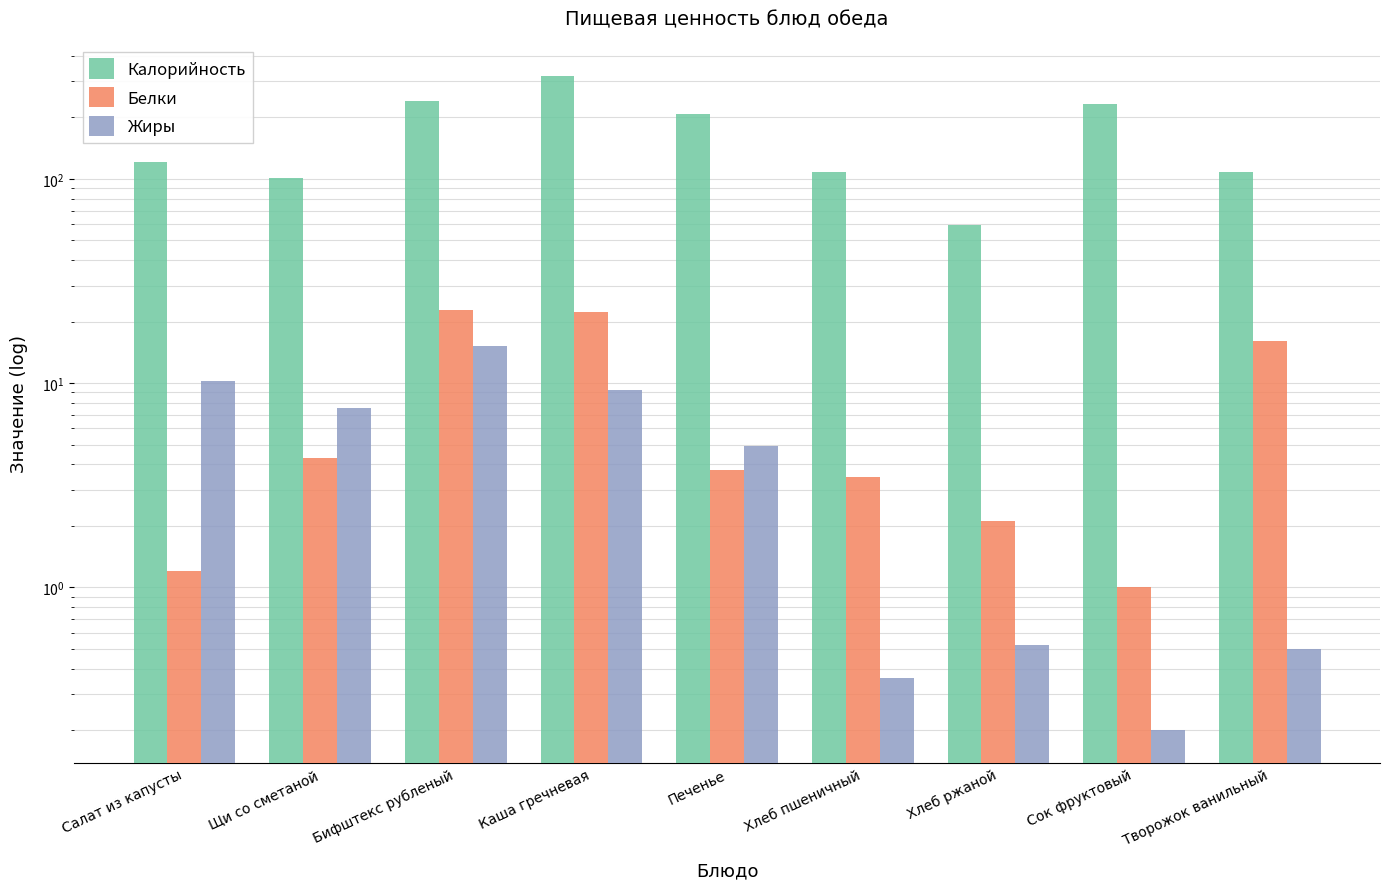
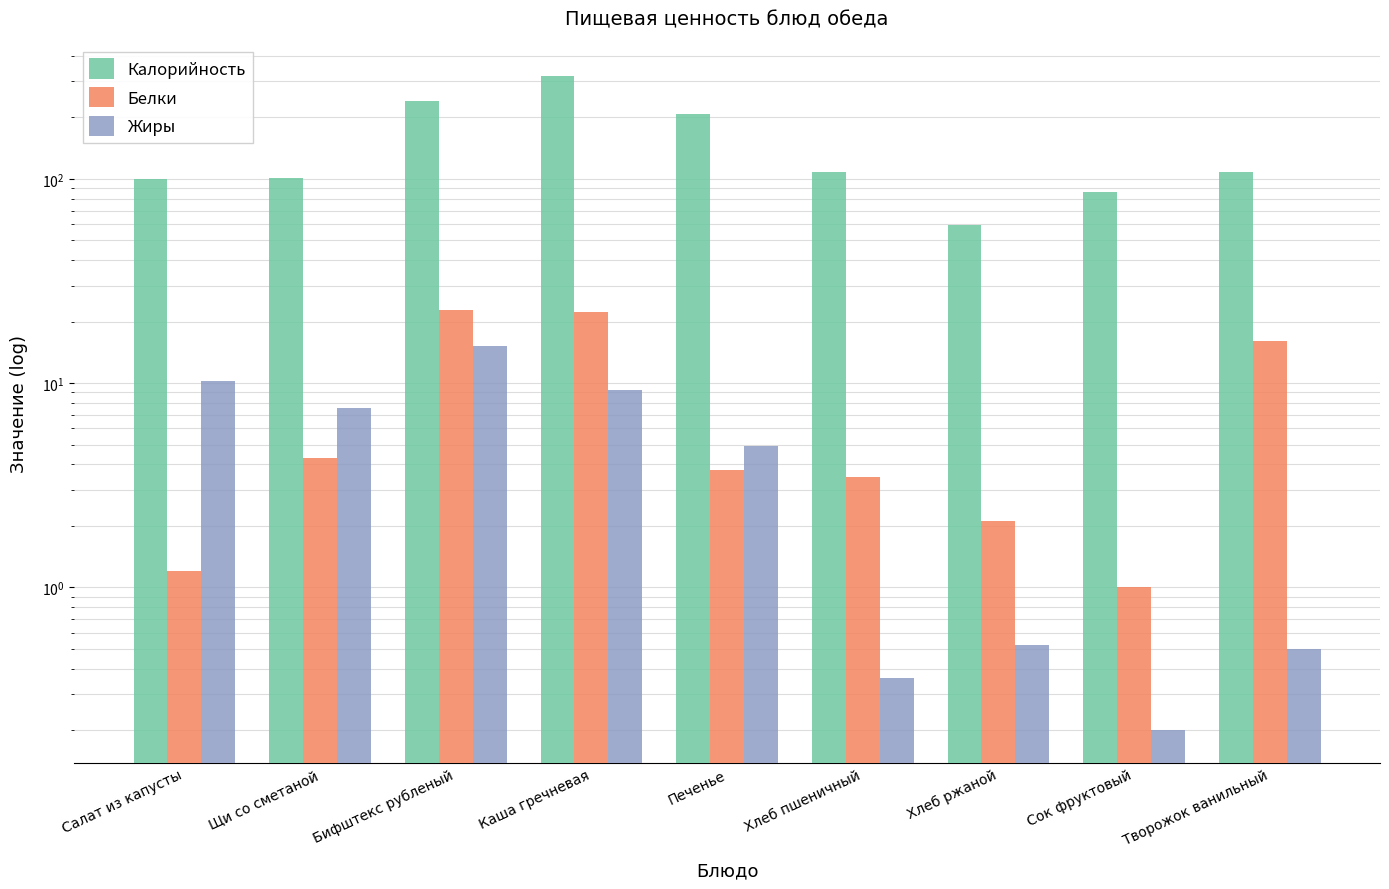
Калорийность, Салат из капусты: 120 -> 100
Калорийность, Сок фруктовый: 230 -> 87
